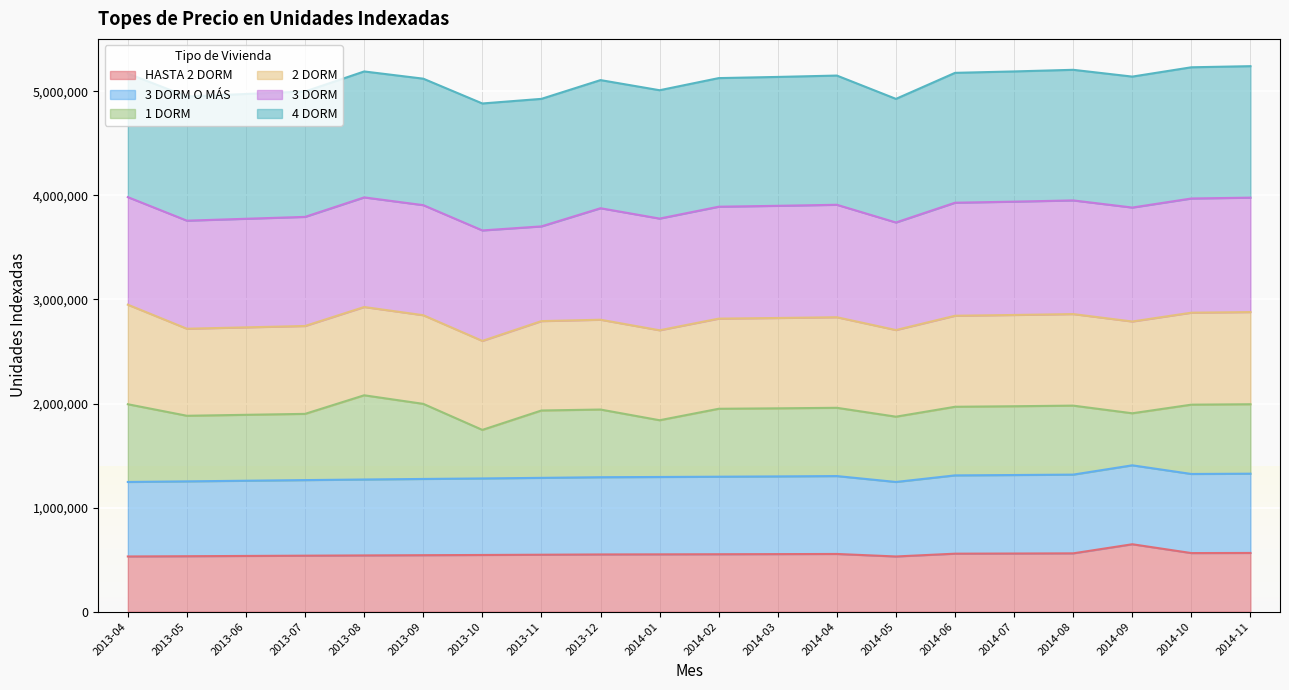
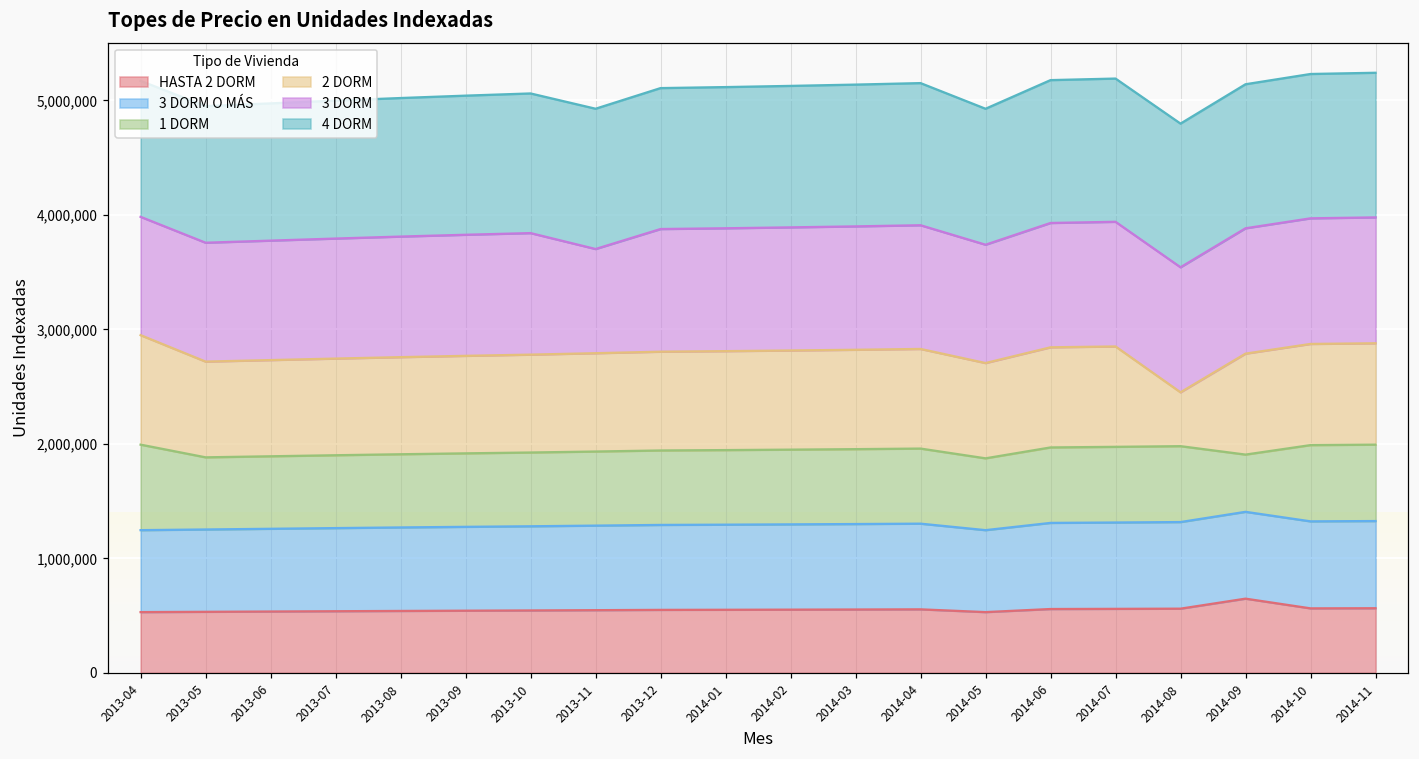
1 DORM, 2013-08: 810,000 -> 640,000
1 DORM, 2013-09: 720,000 -> 640,000
1 DORM, 2013-10: 470,000 -> 640,000
1 DORM, 2014-01: 550,000 -> 650,000
2 DORM, 2014-08: 880,000 -> 470,000
